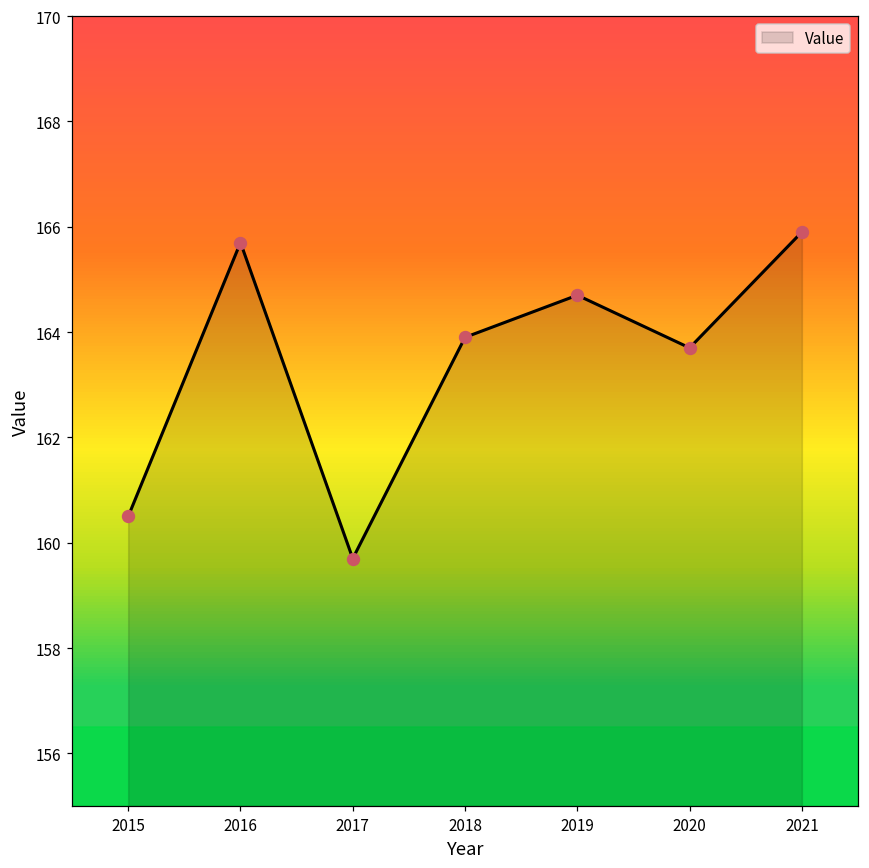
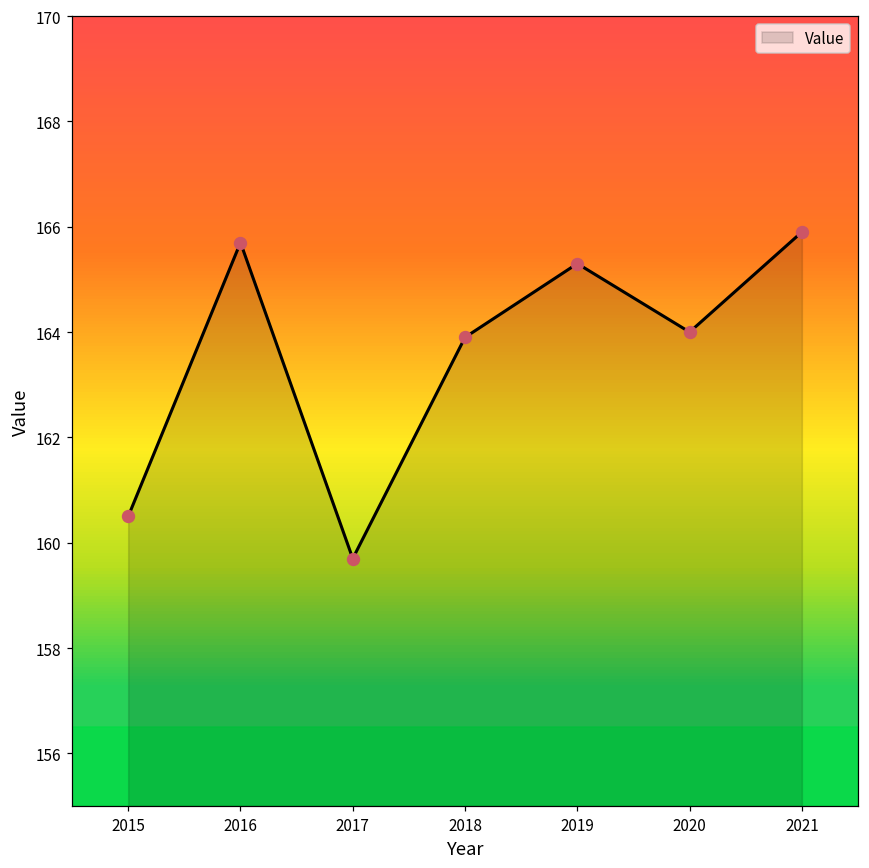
2019: 164.7 -> 165.3
2020: 163.7 -> 164.0
